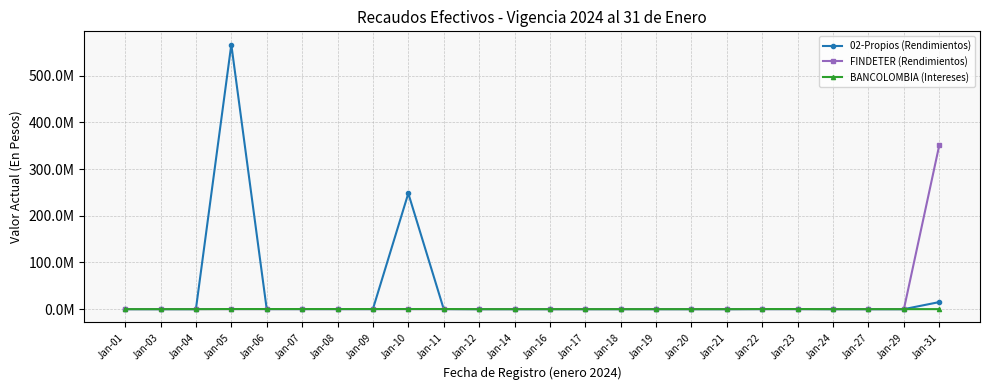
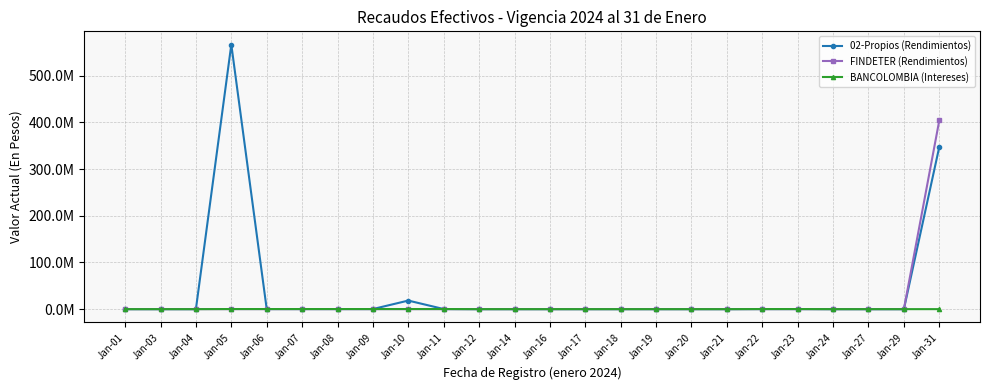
02-Propios (Rendimientos), Jan-10: 250000000 -> 20000000
02-Propios (Rendimientos), Jan-31: 20000000 -> 350000000
FINDETER (Rendimientos), Jan-31: 350000000 -> 400000000
